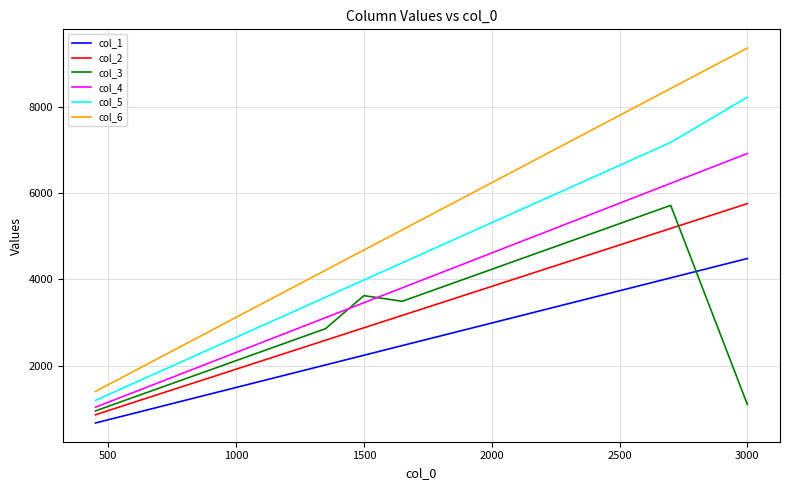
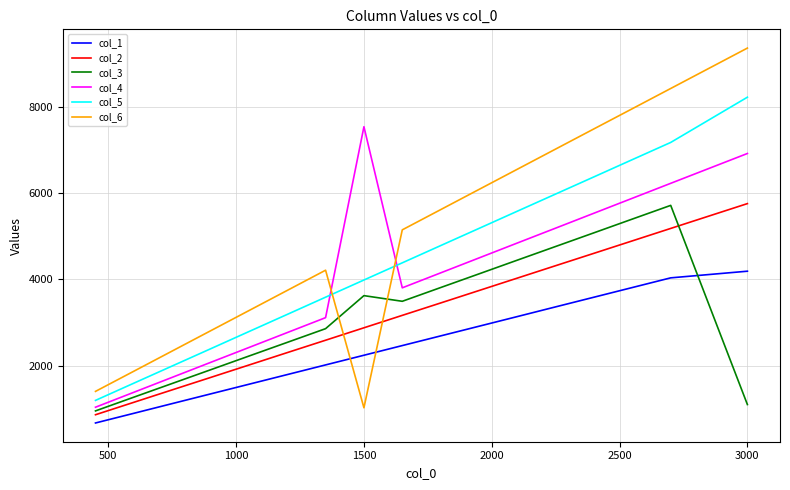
col_4, 1500: 3500 -> 7500
col_6, 1500: 4700 -> 1000
col_1, 3000: 4500 -> 4200
